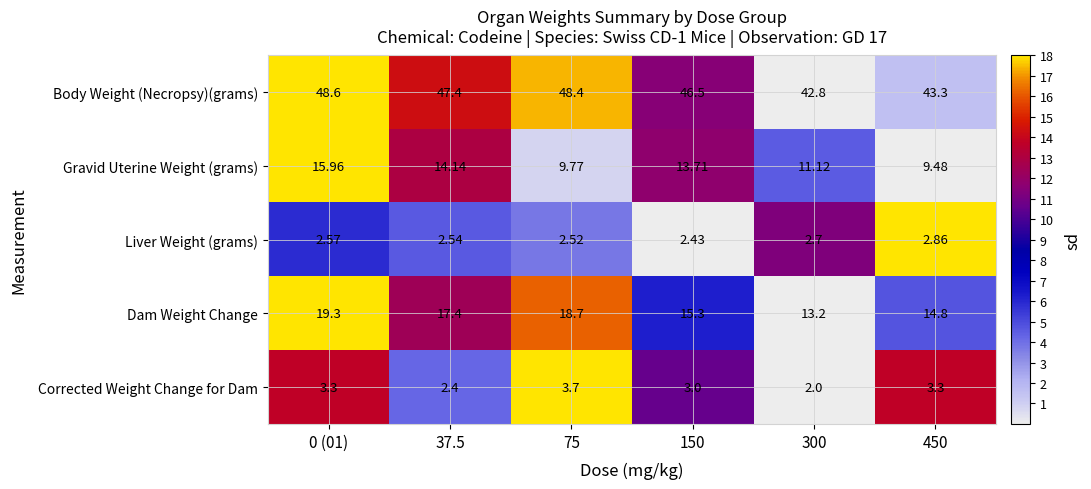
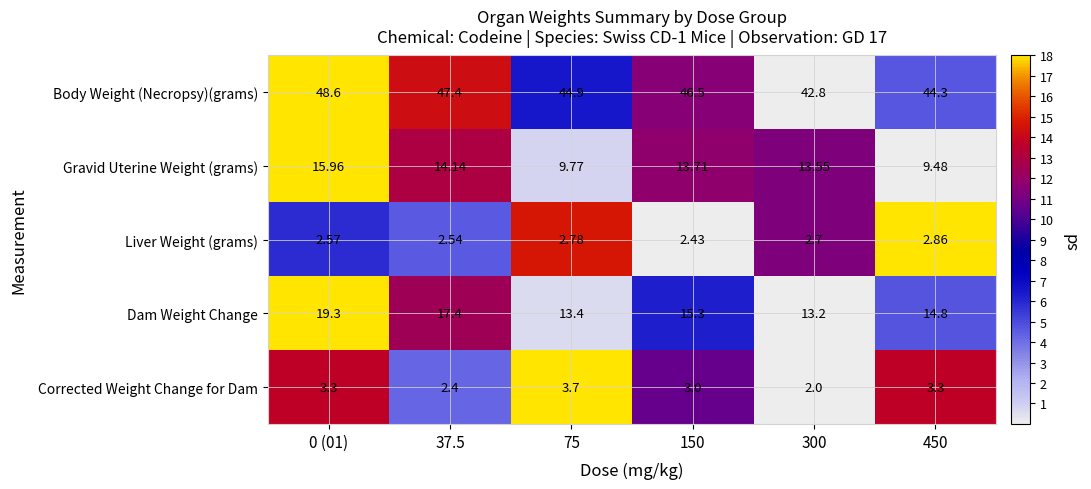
Body Weight (Necropsy)(grams), 75: 48.4 -> 44.9
Body Weight (Necropsy)(grams), 450: 43.3 -> 44.3
Gravid Uterine Weight (grams), 300: 11.12 -> 13.55
Liver Weight (grams), 75: 2.52 -> 2.78
Dam Weight Change, 75: 18.7 -> 13.4
